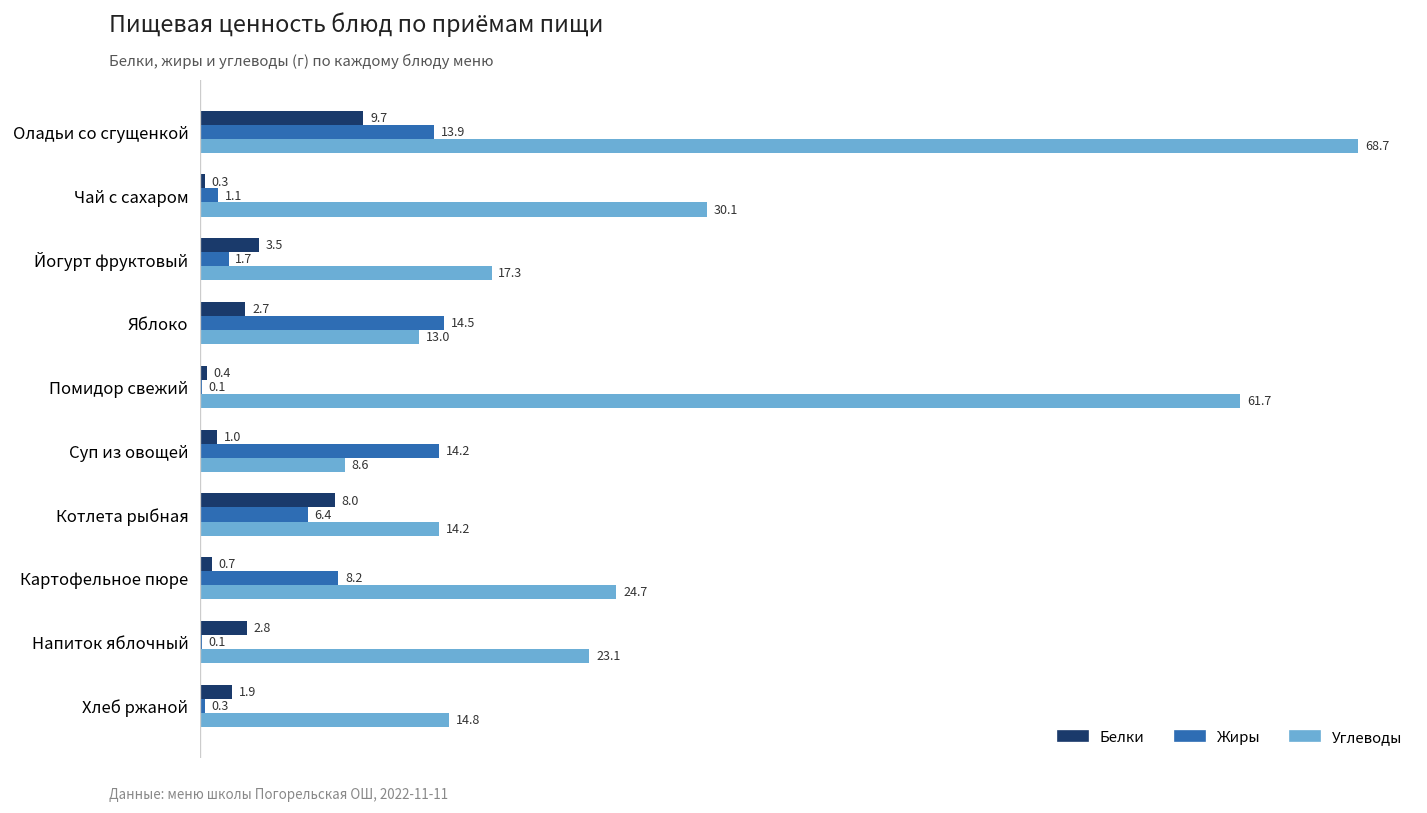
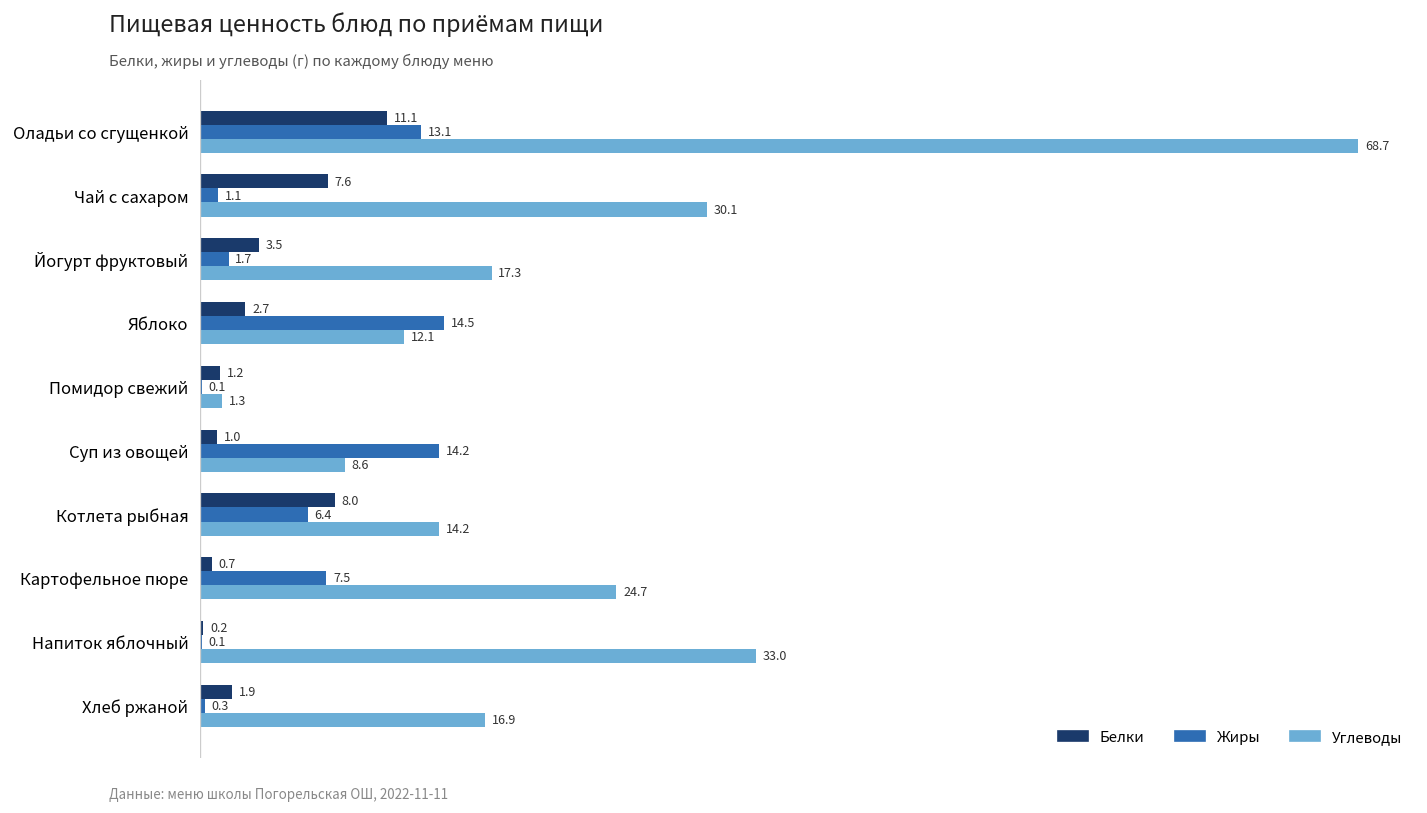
Белки, Оладьи со сгущенкой: 9.7 -> 11.1
Жиры, Оладьи со сгущенкой: 13.9 -> 13.1
Белки, Чай с сахаром: 0.3 -> 7.6
Углеводы, Яблоко: 13.0 -> 12.1
Белки, Помидор свежий: 0.4 -> 1.2
Углеводы, Помидор свежий: 61.7 -> 1.3
Жиры, Картофельное пюре: 8.2 -> 7.5
Белки, Напиток яблочный: 2.8 -> 0.2
Углеводы, Напиток яблочный: 23.1 -> 33.0
Углеводы, Хлеб ржаной: 14.8 -> 16.9
